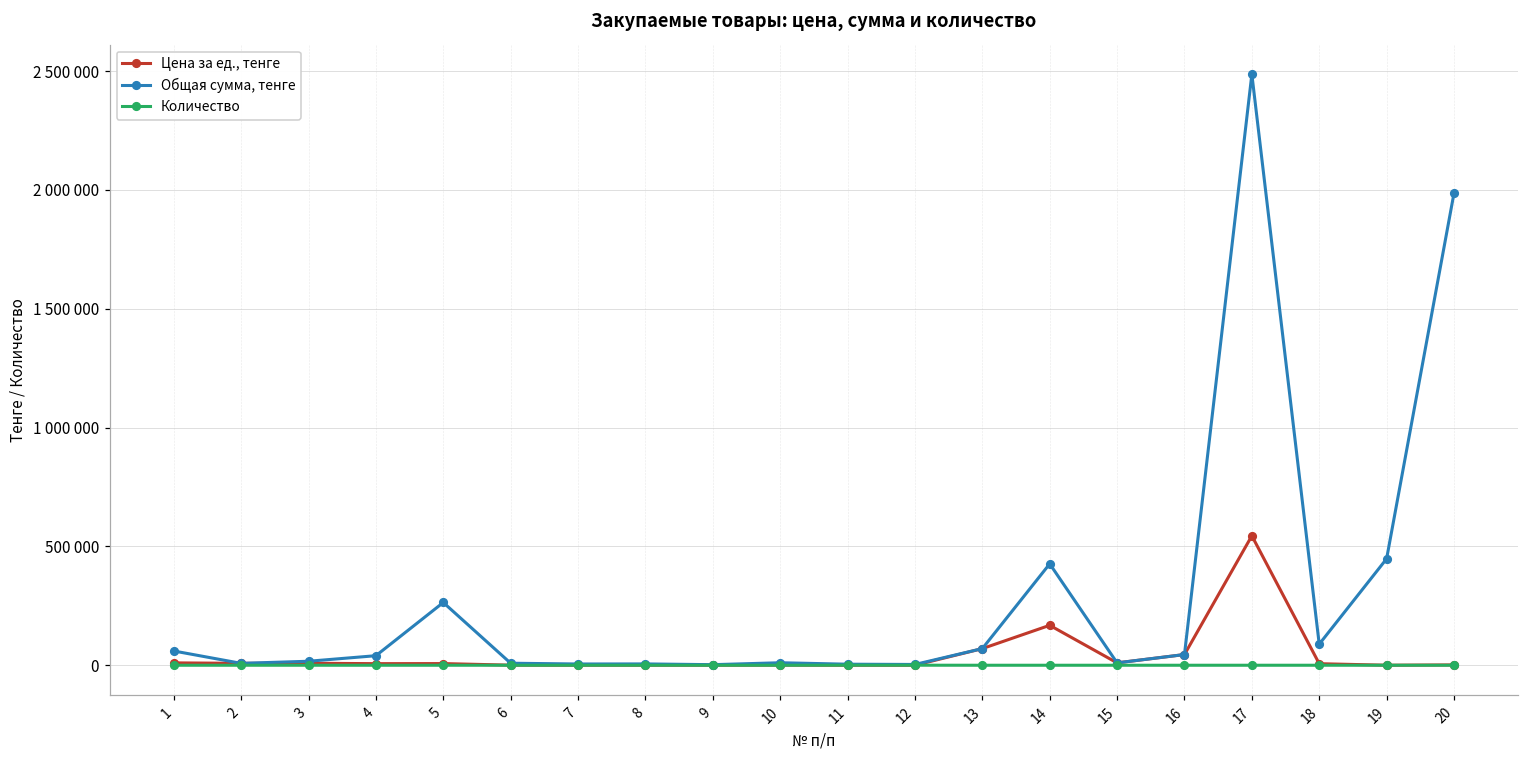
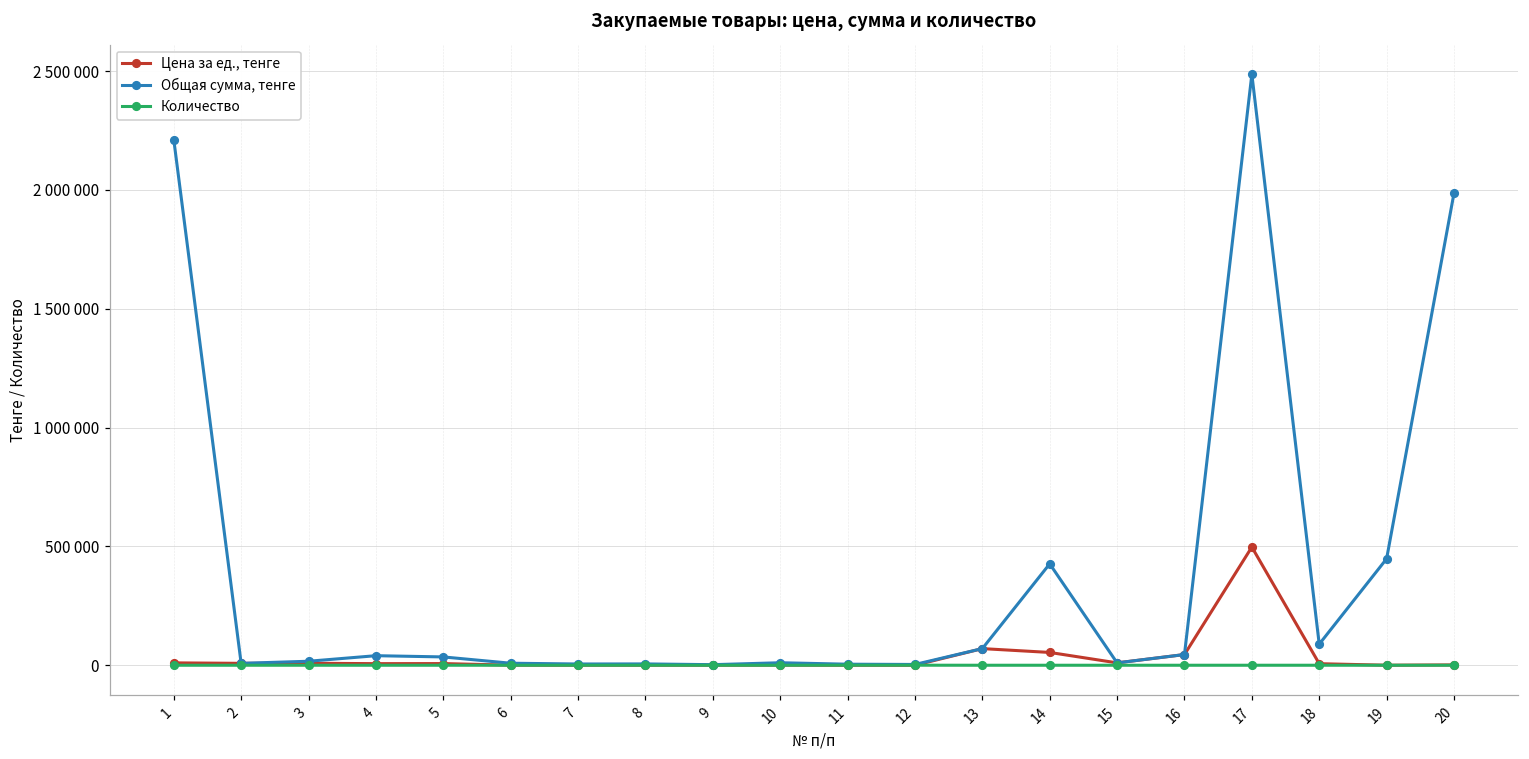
Общая сумма, тенге, 1: 60000 -> 2210000
Общая сумма, тенге, 5: 260000 -> 40000
Цена за ед., тенге, 14: 170000 -> 50000
Цена за ед., тенге, 17: 540000 -> 500000
